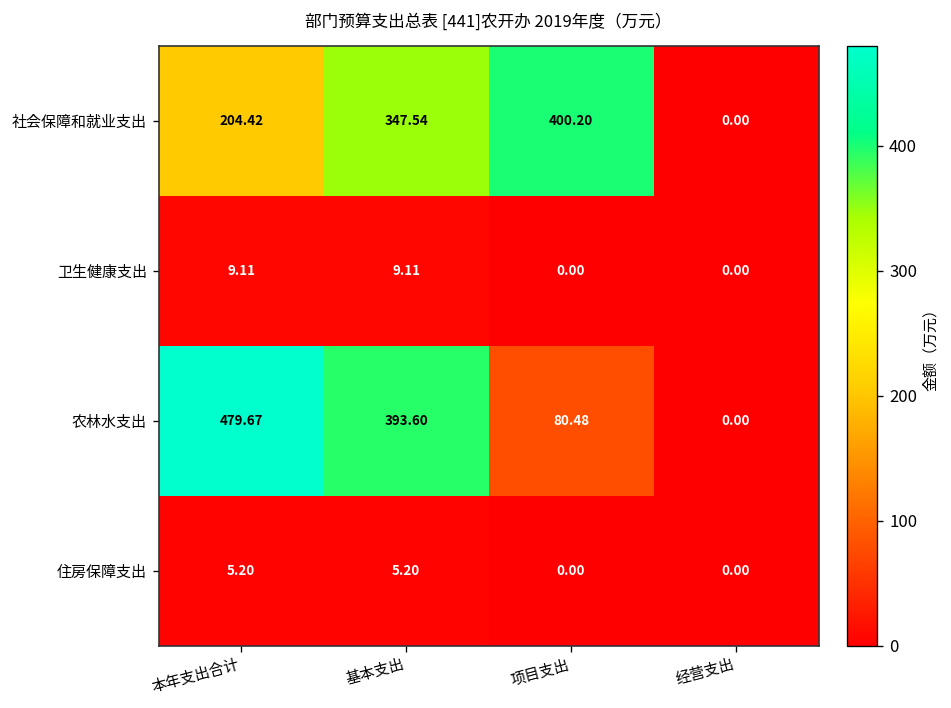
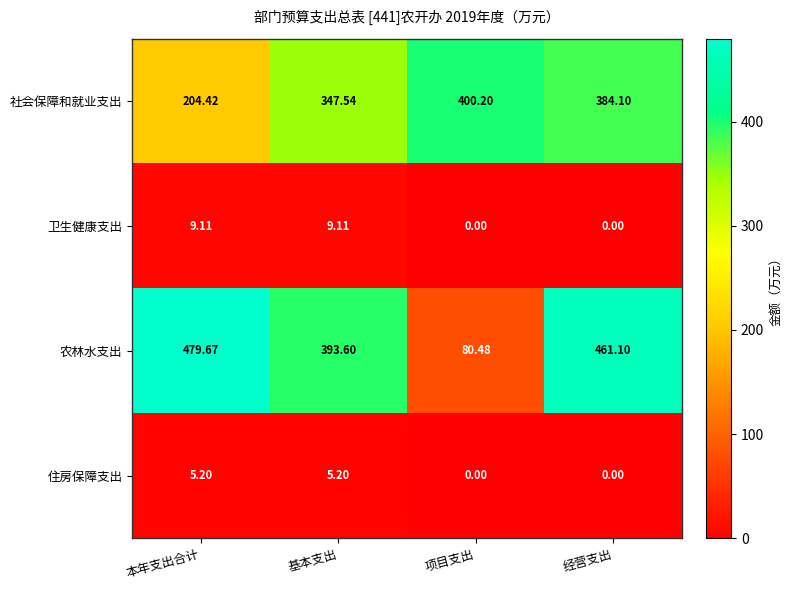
社会保障和就业支出, 经营支出: 0.00 -> 384.10
农林水支出, 经营支出: 0.00 -> 461.10
